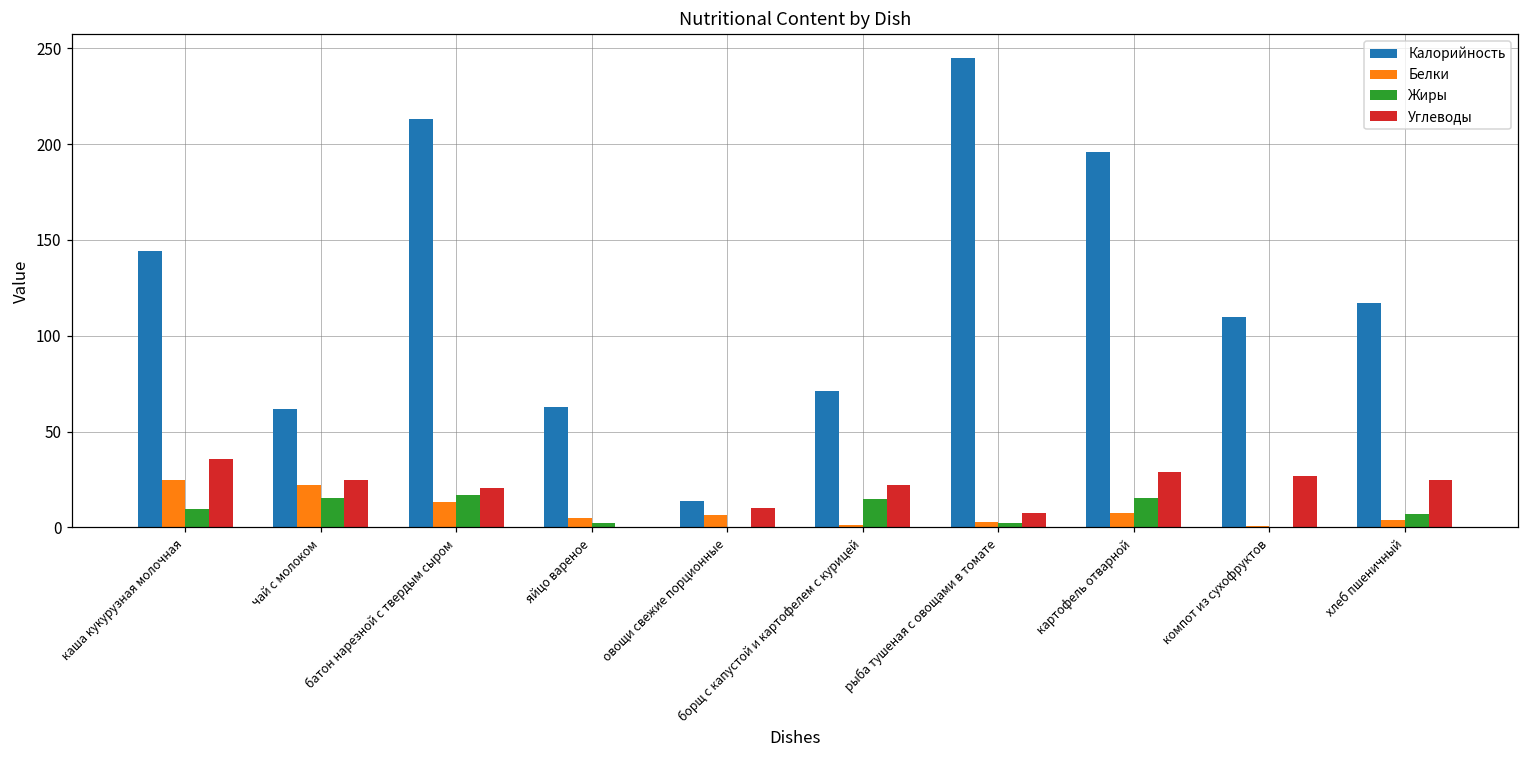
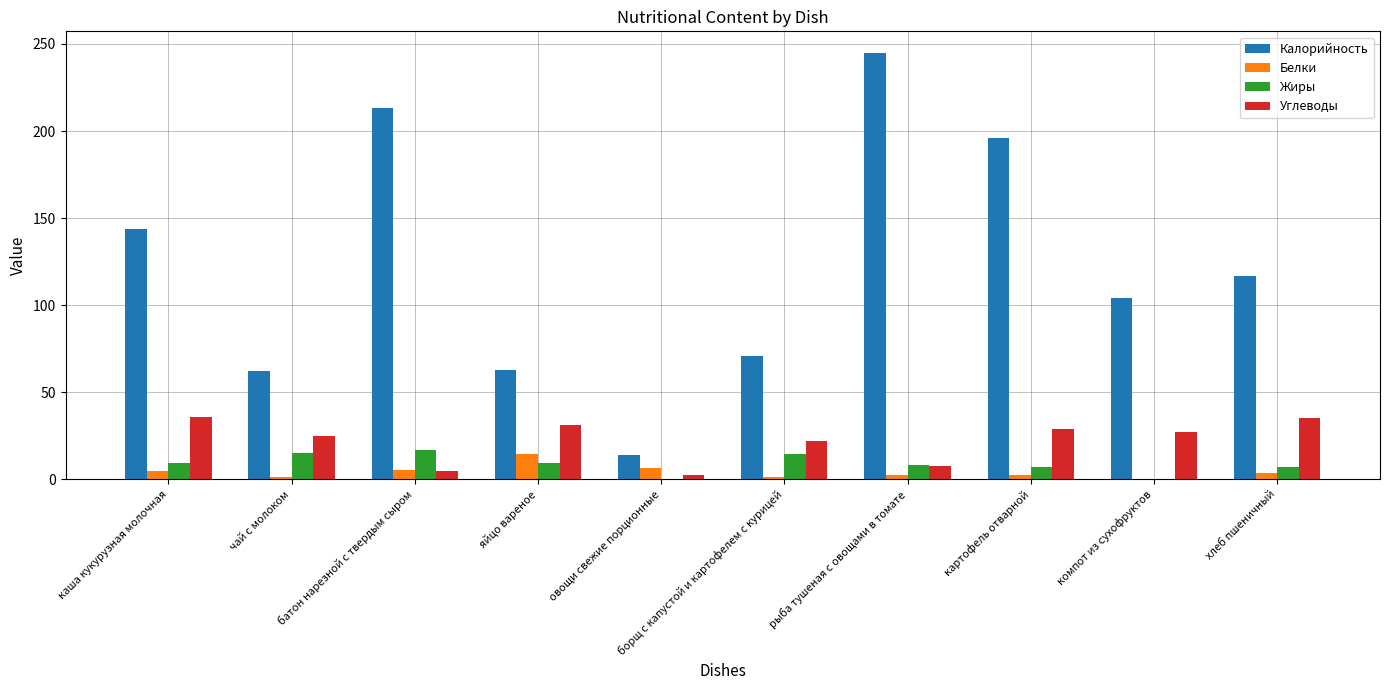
Белки, каша кукурузная молочная: 25 -> 5
Белки, чай с молоком: 22 -> 2
Белки, батон нарезной с твердым сыром: 13 -> 6
Углеводы, батон нарезной с твердым сыром: 21 -> 5
Белки, яйцо вареное: 5 -> 15
Жиры, яйцо вареное: 2 -> 9
Углеводы, яйцо вареное: 0 -> 32
Углеводы, овощи свежие порционные: 10 -> 3
Жиры, рыба тушеная с овощами в томате: 2 -> 8
Белки, картофель отварной: 7 -> 3
Жиры, картофель отварной: 16 -> 7
Калорийность, компот из сухофруктов: 110 -> 104
Углеводы, хлеб пшеничный: 25 -> 35
